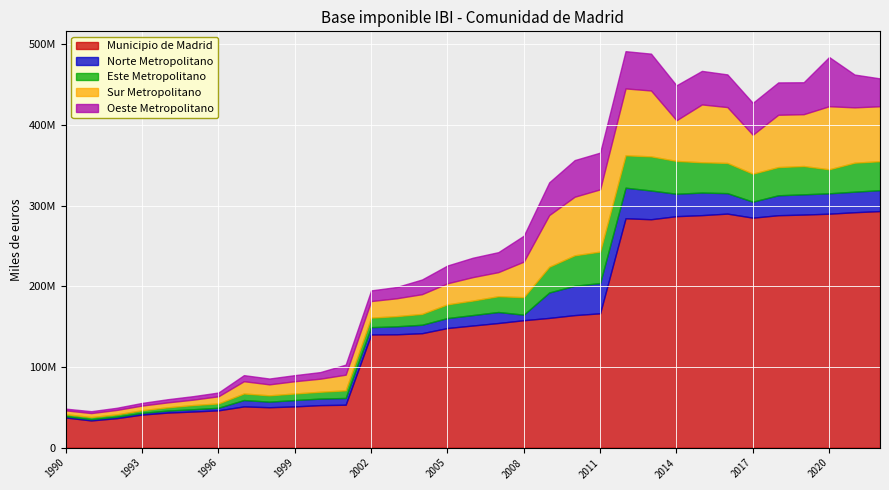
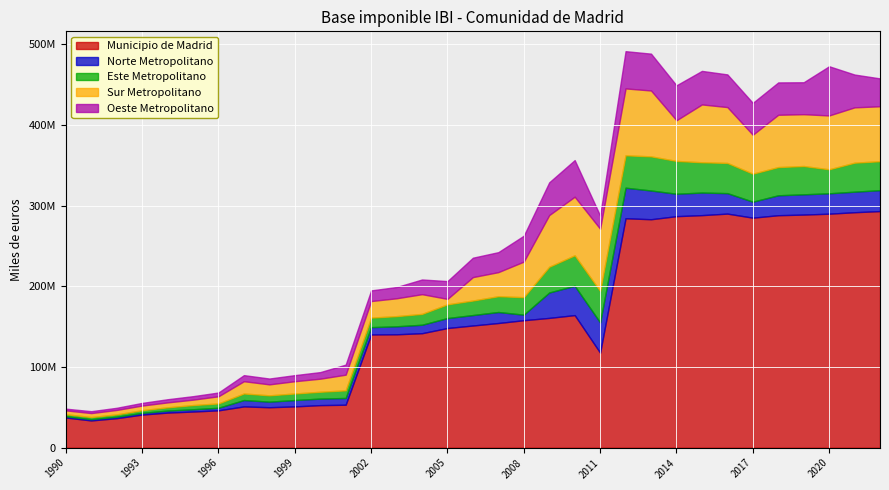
Sur Metropolitano, 2005: 30000000 -> 10000000
Municipio de Madrid, 2011: 170000000 -> 120000000
Oeste Metropolitano, 2011: 50000000 -> 20000000
Sur Metropolitano, 2020: 80000000 -> 70000000
